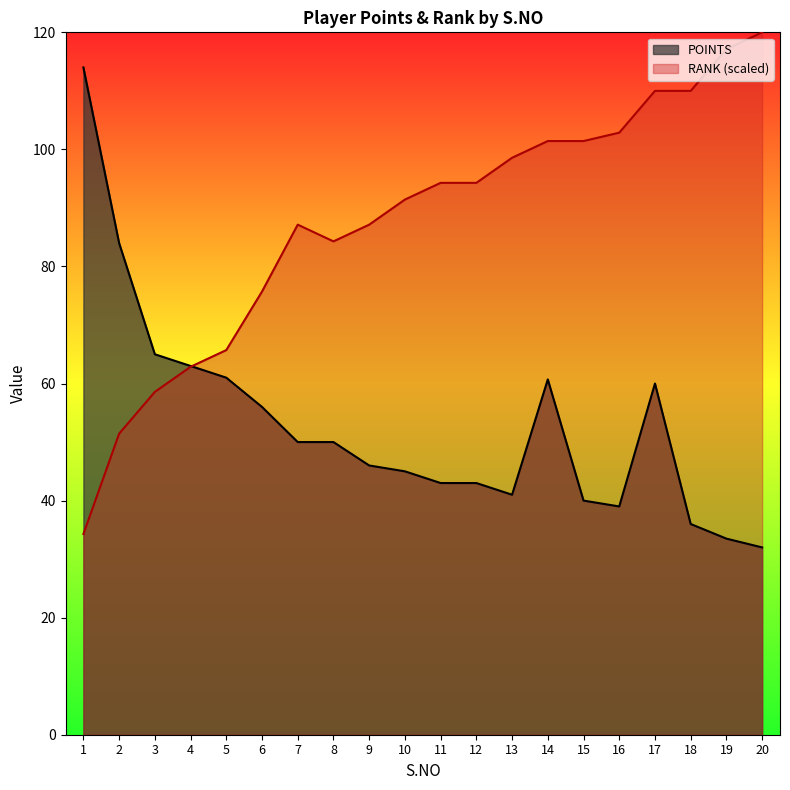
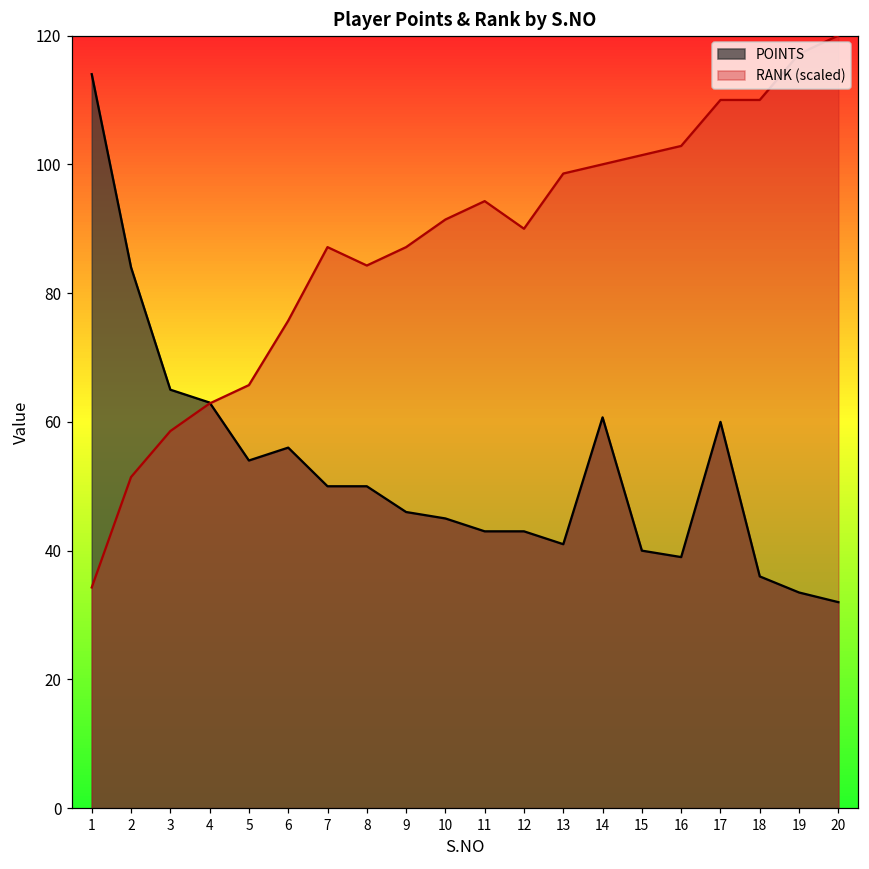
POINTS, 5: 61 -> 54
RANK (scaled), 12: 94 -> 90
RANK (scaled), 14: 101 -> 100
